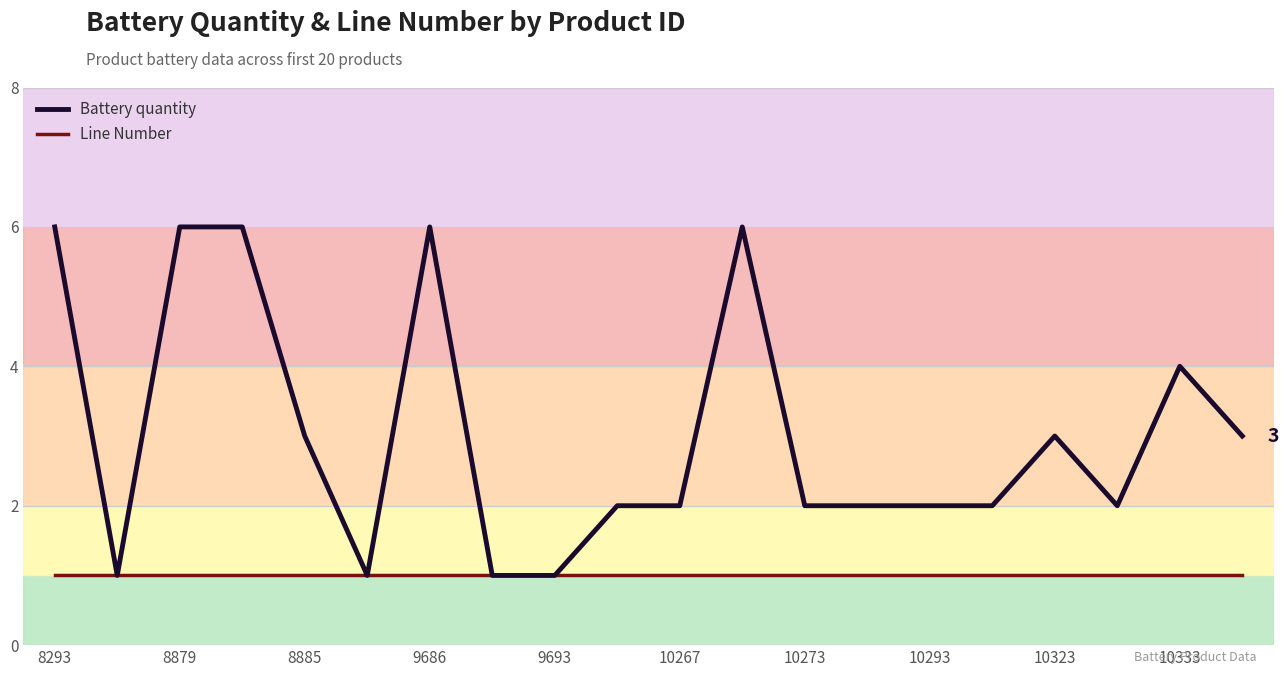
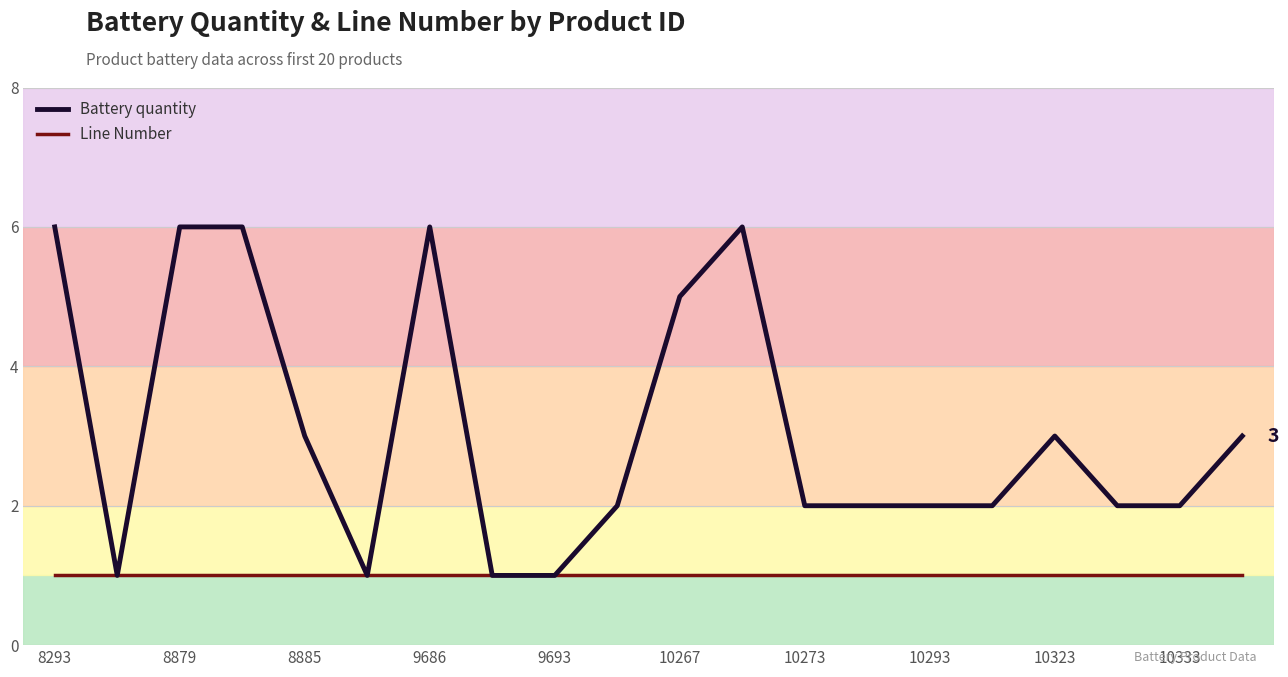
Battery quantity, 10267: 2 -> 5
Battery quantity, 10333: 4 -> 2
